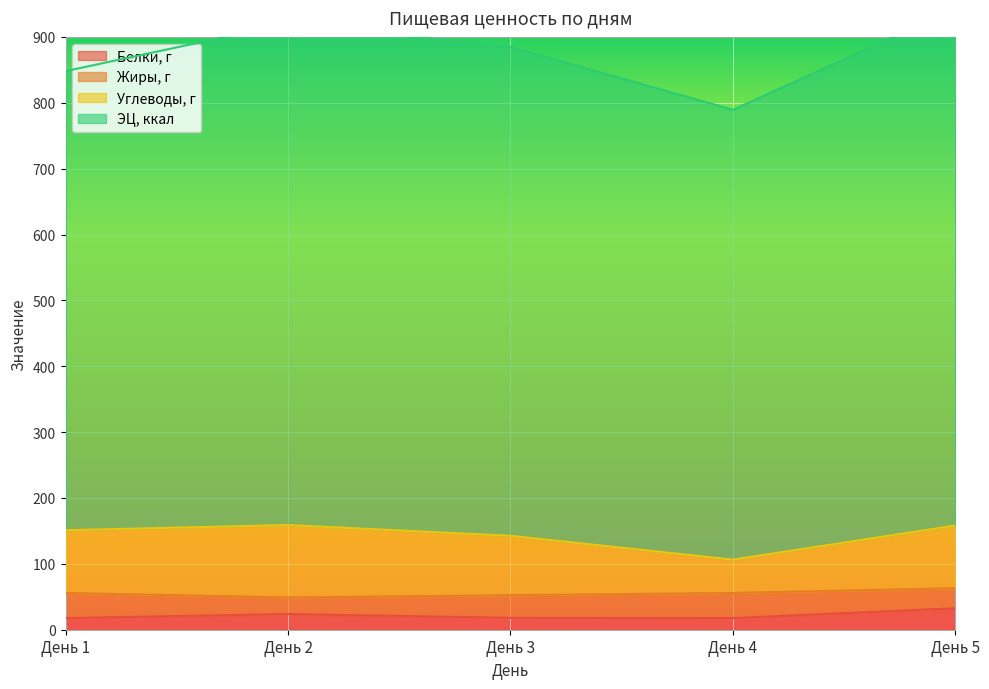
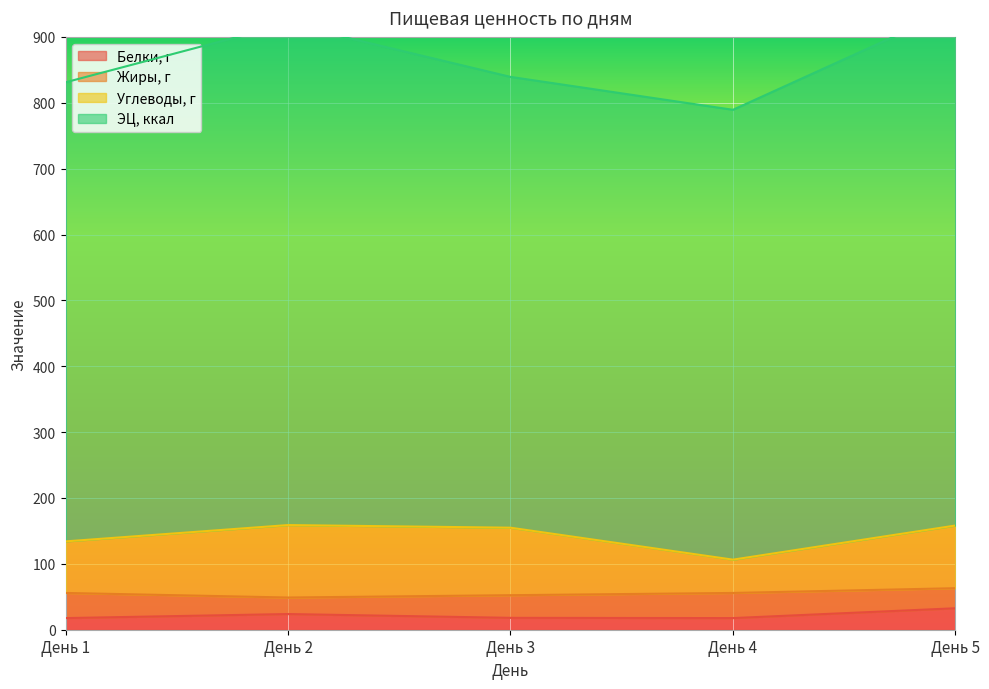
Углеводы, г, День 1: 100 -> 80
Углеводы, г, День 3: 90 -> 100
ЭЦ, ккал, День 3: 740 -> 680
